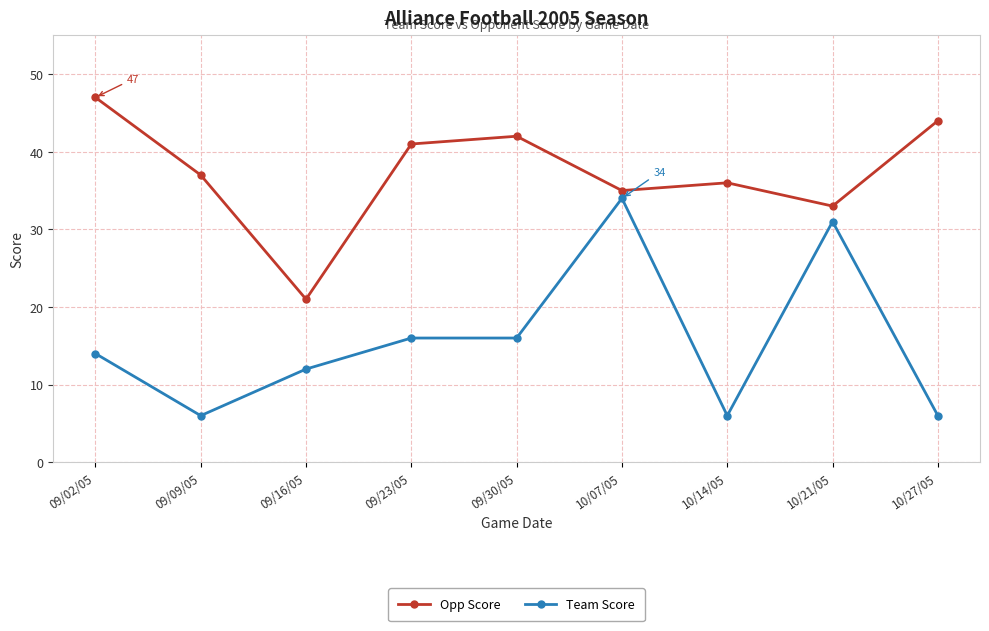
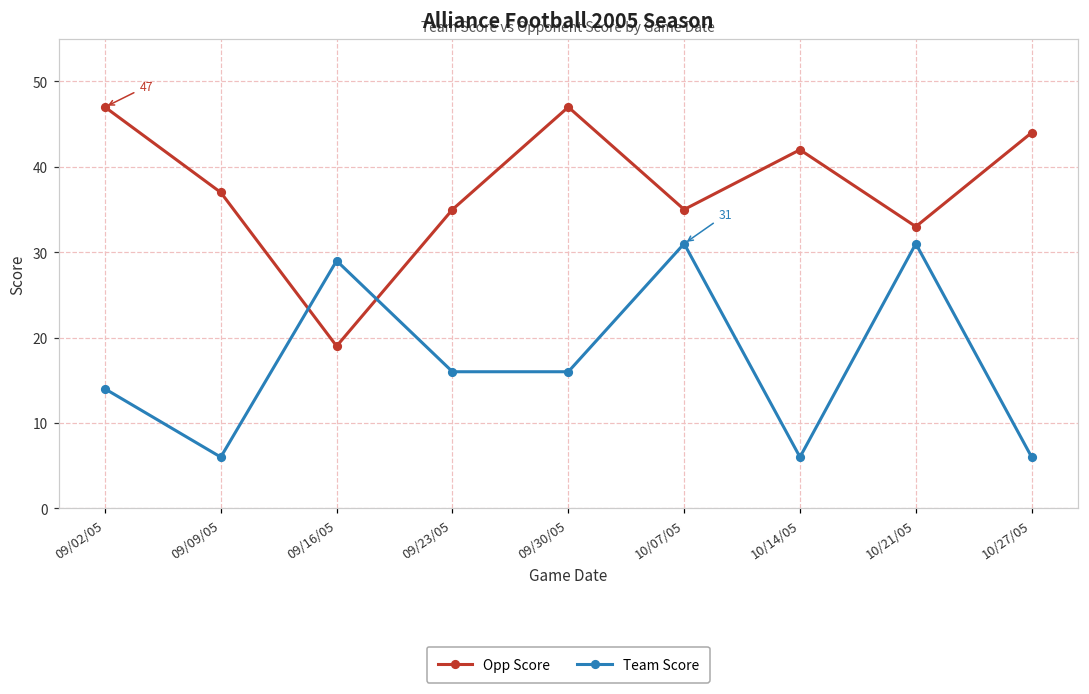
Opp Score, 09/16/05: 21 -> 19
Team Score, 09/16/05: 12 -> 29
Opp Score, 09/23/05: 41 -> 35
Opp Score, 09/30/05: 42 -> 47
Team Score, 10/07/05: 34 -> 31
Opp Score, 10/14/05: 36 -> 42
